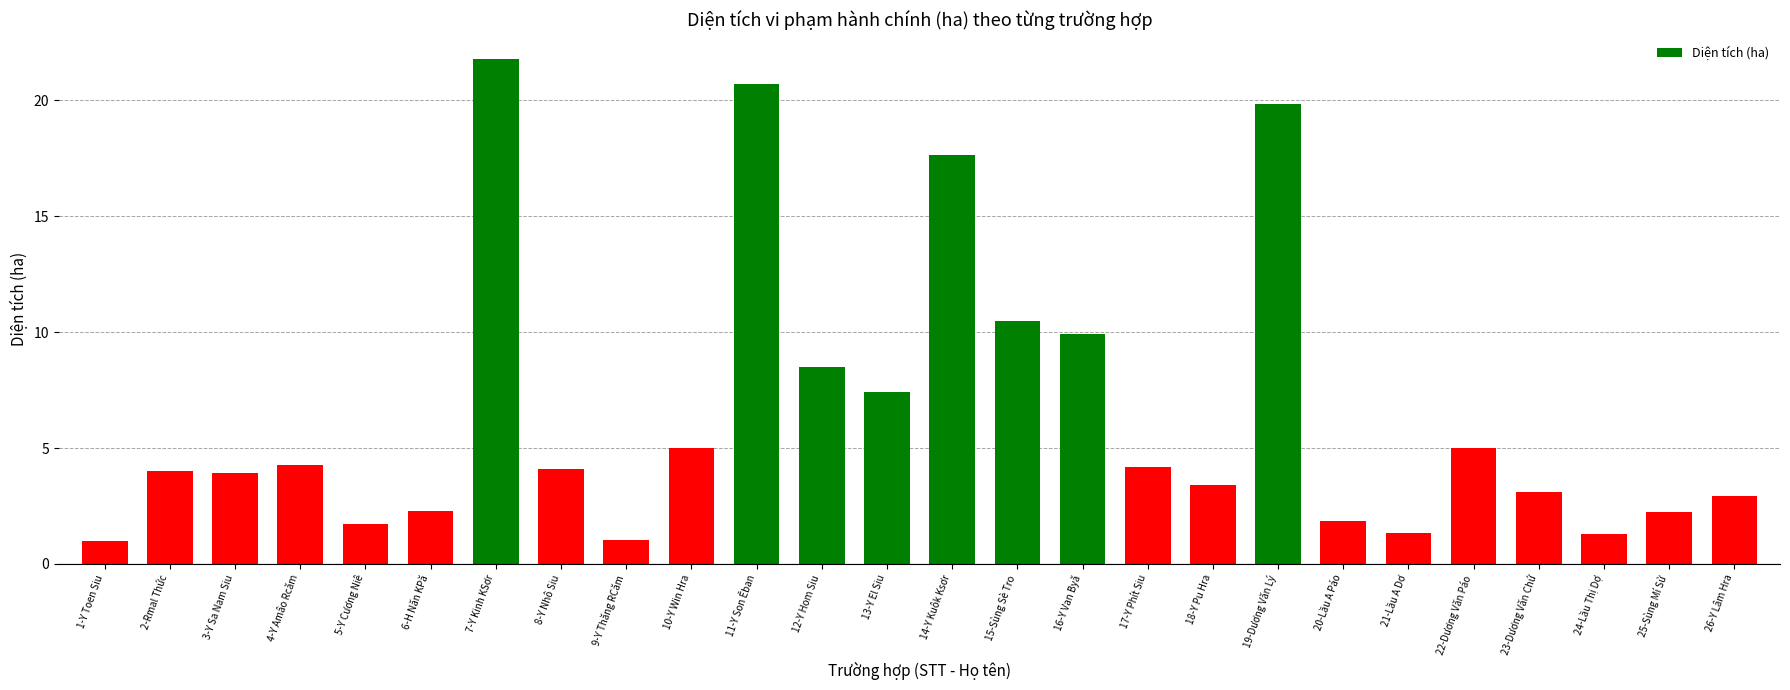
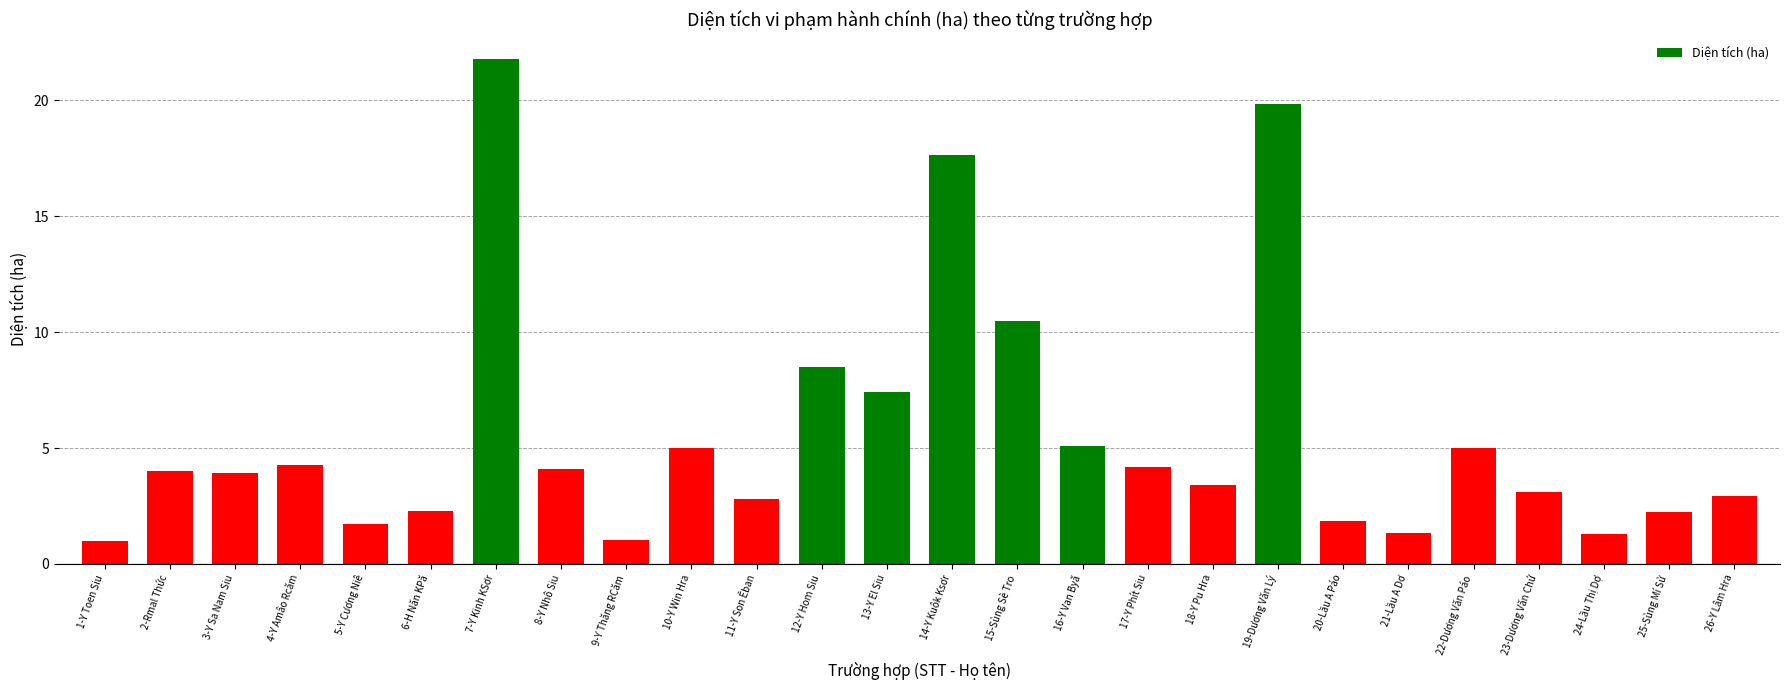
11-Y Son Êban: 20.7 -> 2.8
16-Y Van Byă: 9.9 -> 5.1
